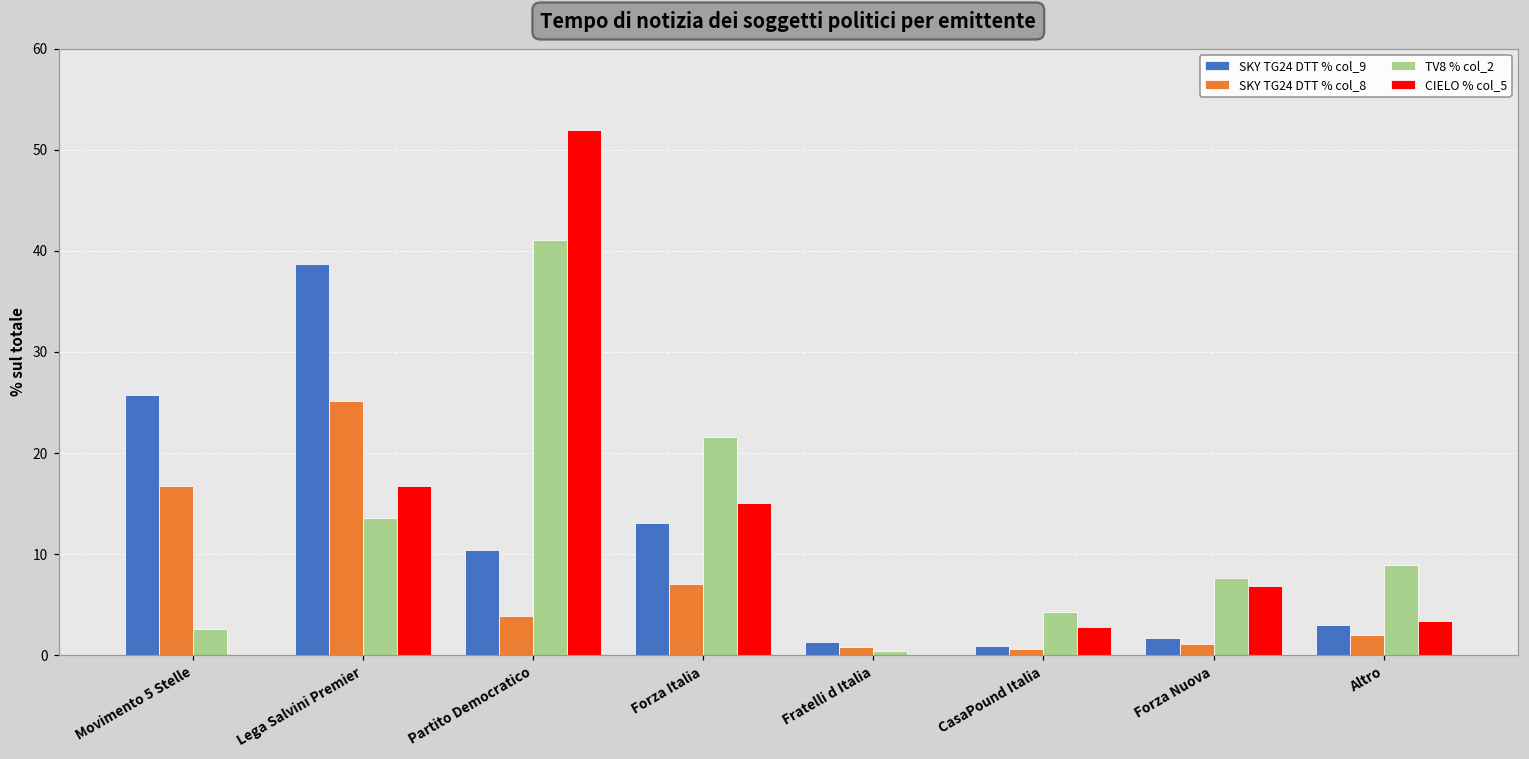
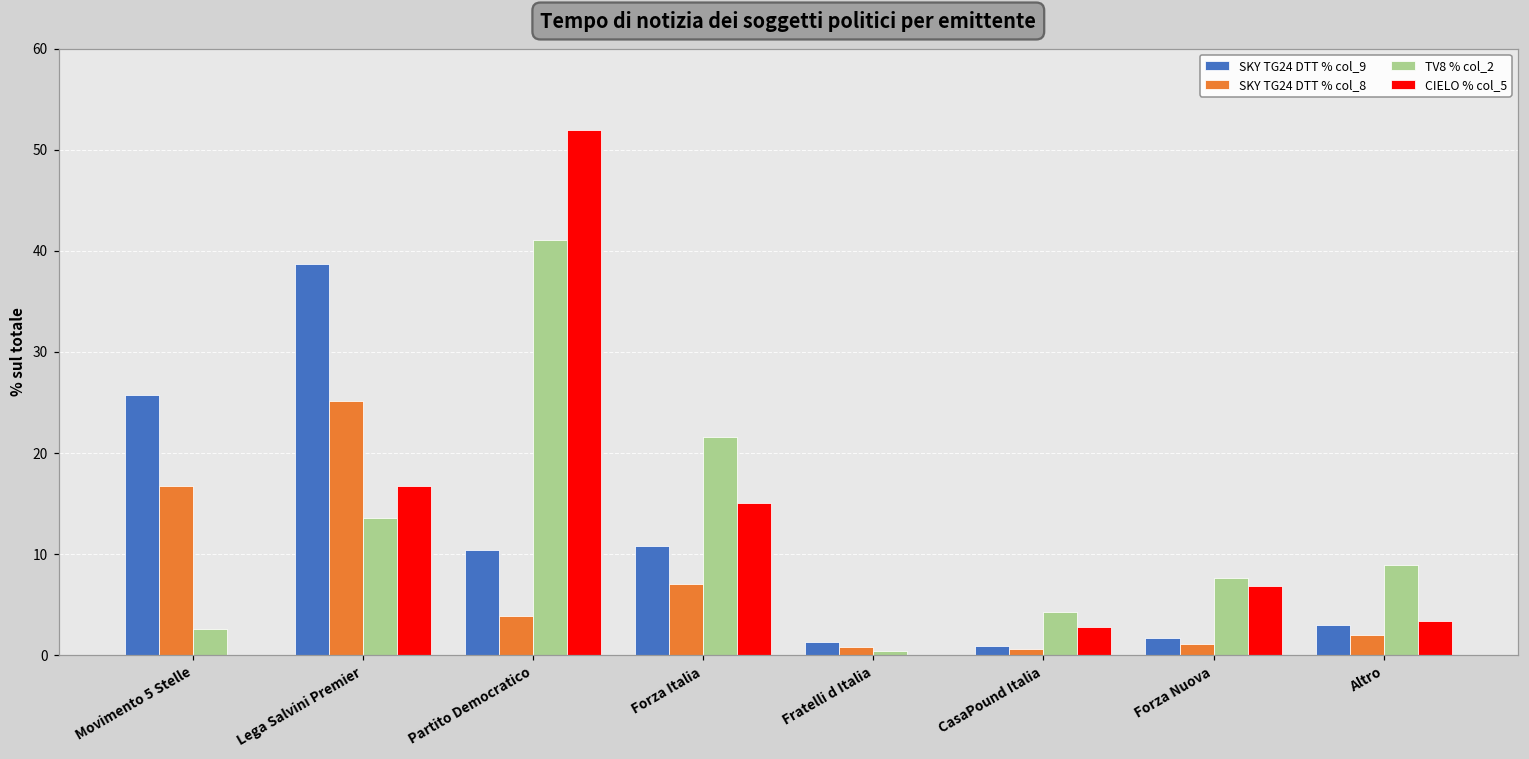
SKY TG24 DTT % col_9, Forza Italia: 13 -> 11
